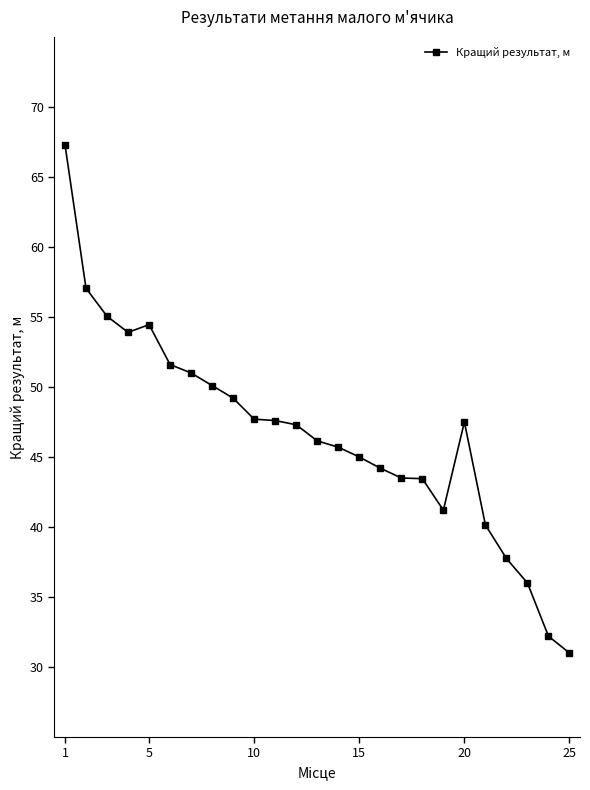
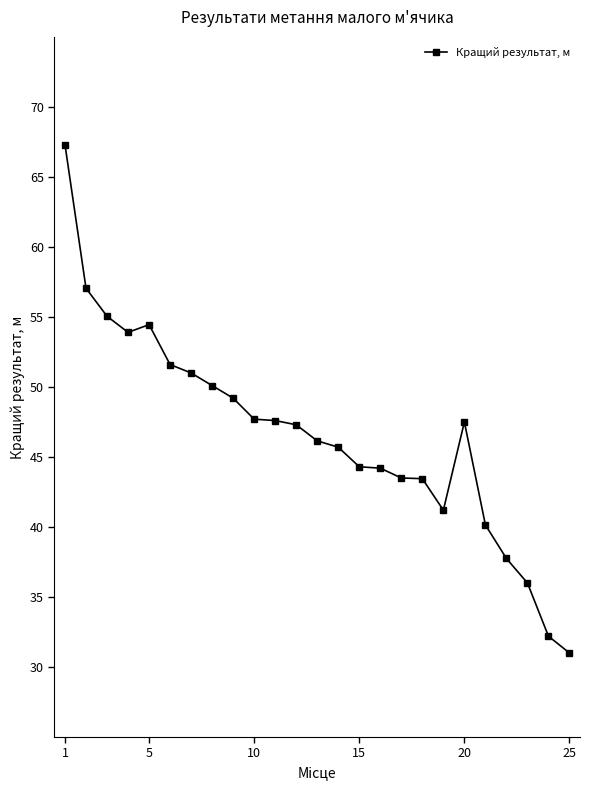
15: 45.0 -> 44.3
